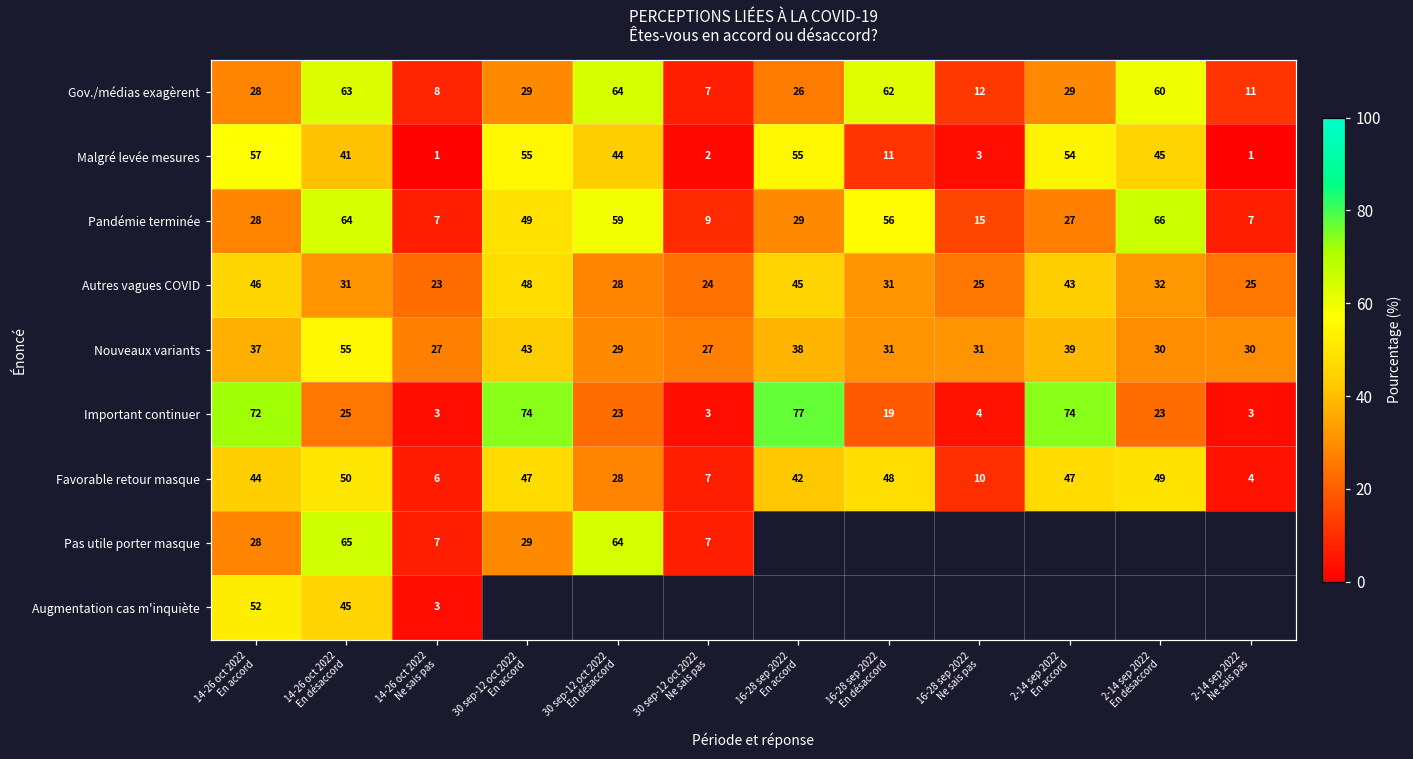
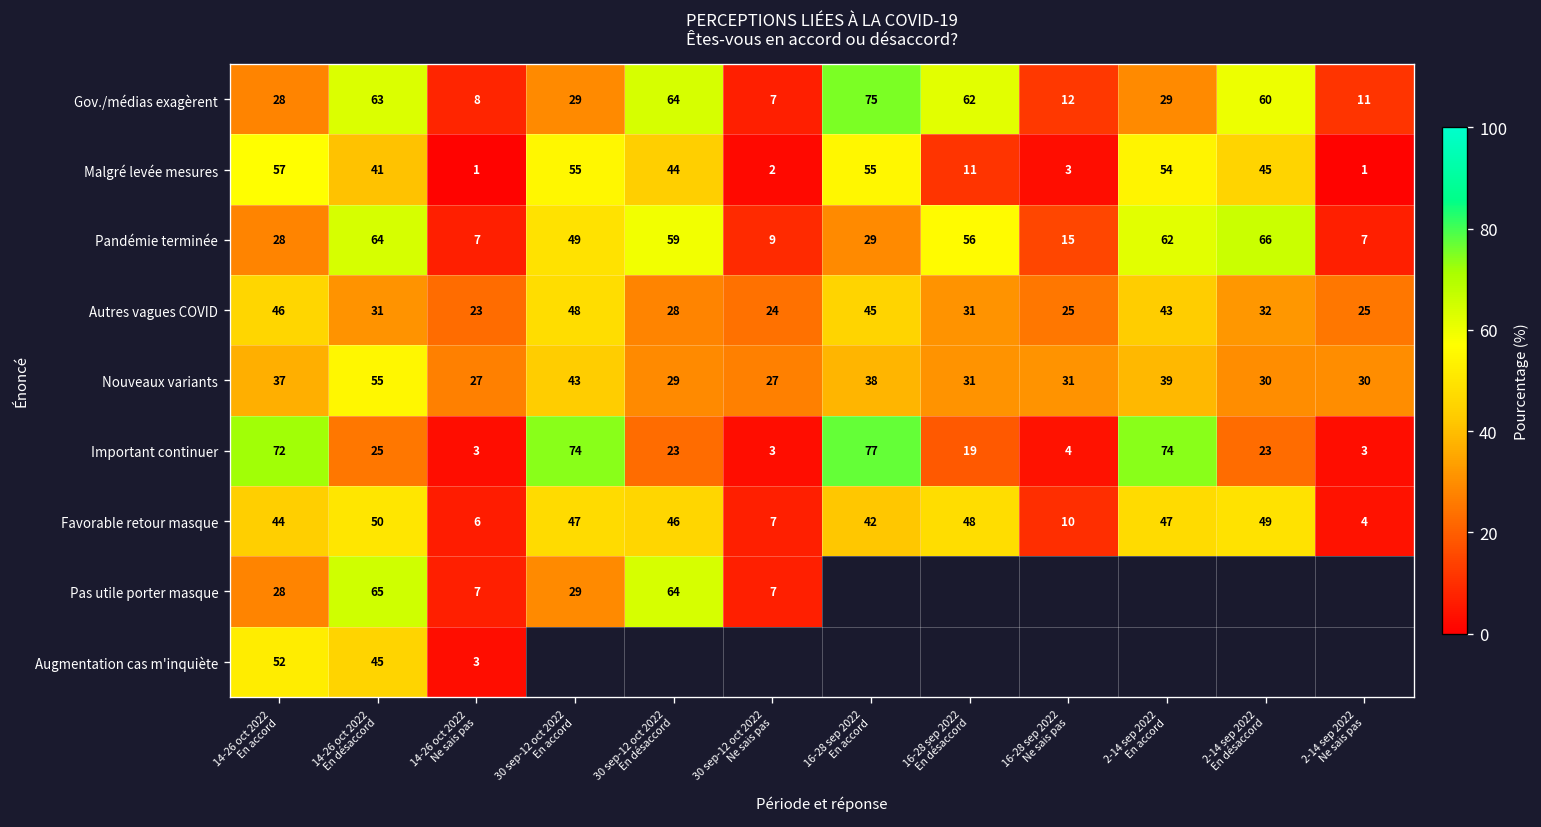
Gov./médias exagèrent, 16-28 sep 2022 En accord: 26 -> 75
Pandémie terminée, 2-14 sep 2022 En accord: 27 -> 62
Favorable retour masque, 30 sep-12 oct 2022 En désaccord: 28 -> 46
